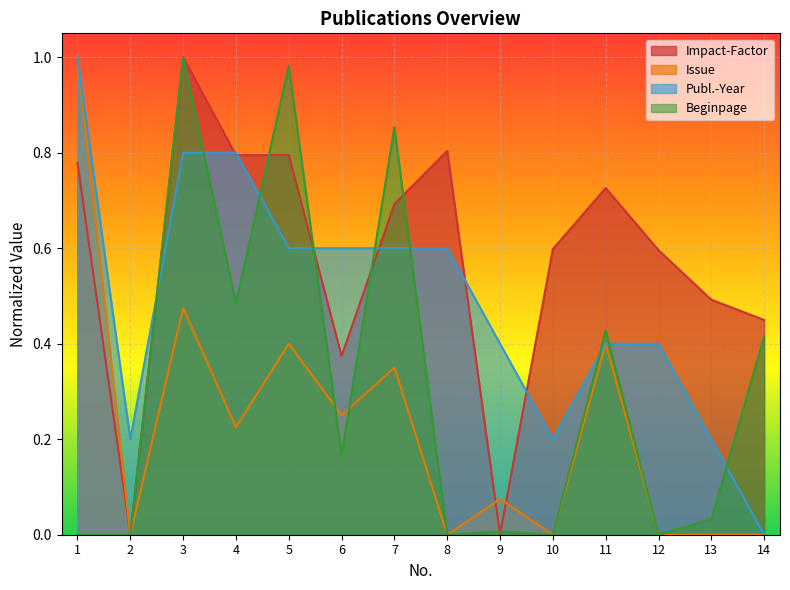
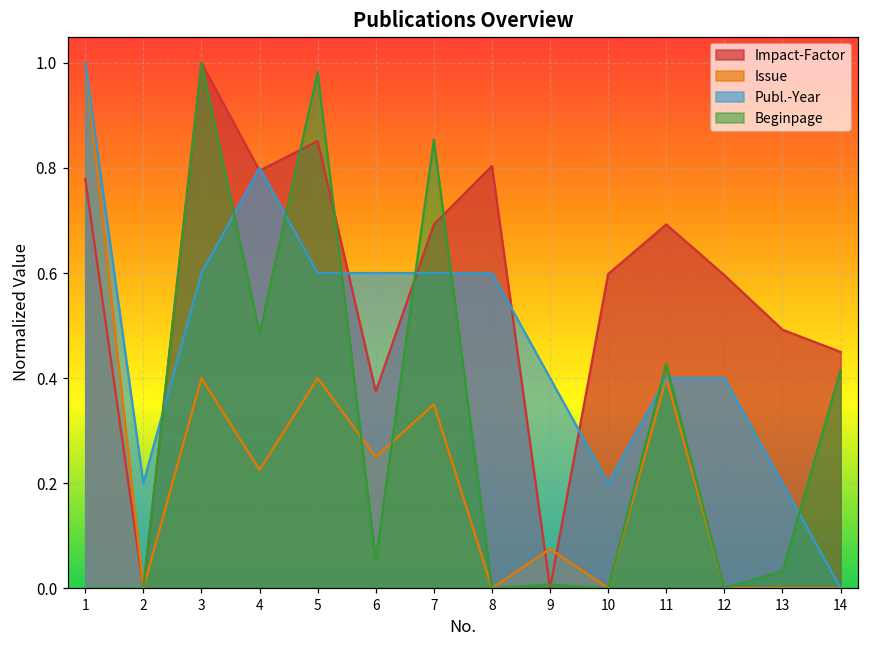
Issue, 3: 0.48 -> 0.40
Publ.-Year, 3: 0.80 -> 0.60
Impact-Factor, 5: 0.79 -> 0.85
Beginpage, 6: 0.17 -> 0.05
Impact-Factor, 11: 0.73 -> 0.69
